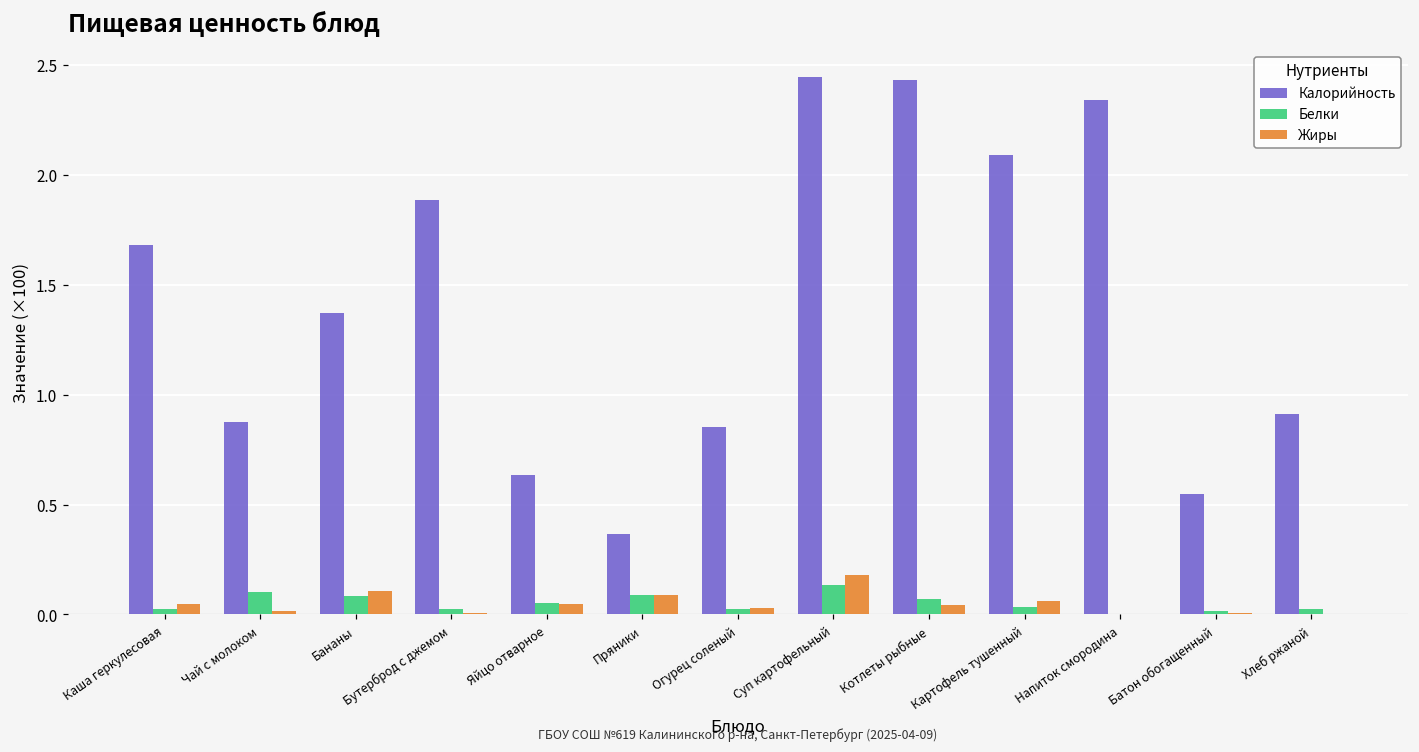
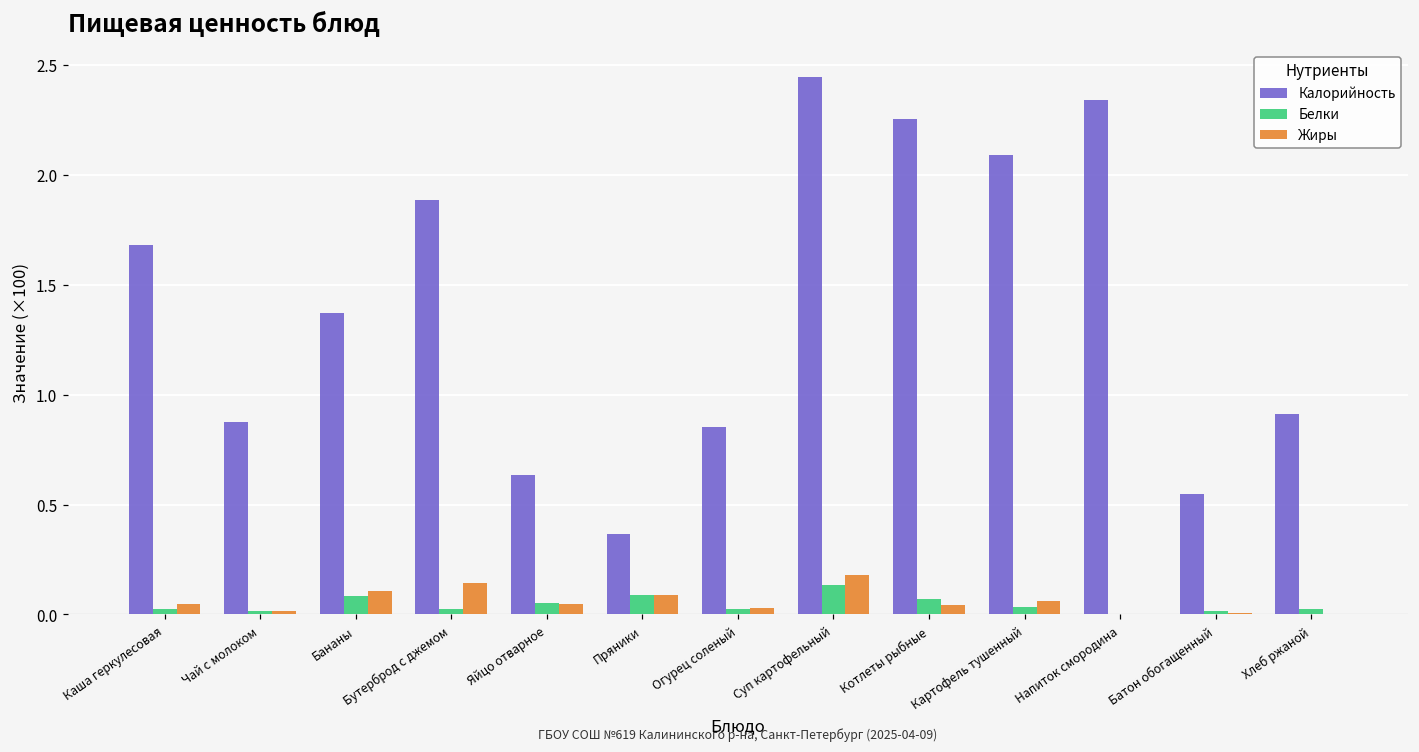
Белки, Чай с молоком: 0.10 -> 0.01
Жиры, Бутерброд с джемом: 0.01 -> 0.14
Калорийность, Котлеты рыбные: 2.43 -> 2.25
